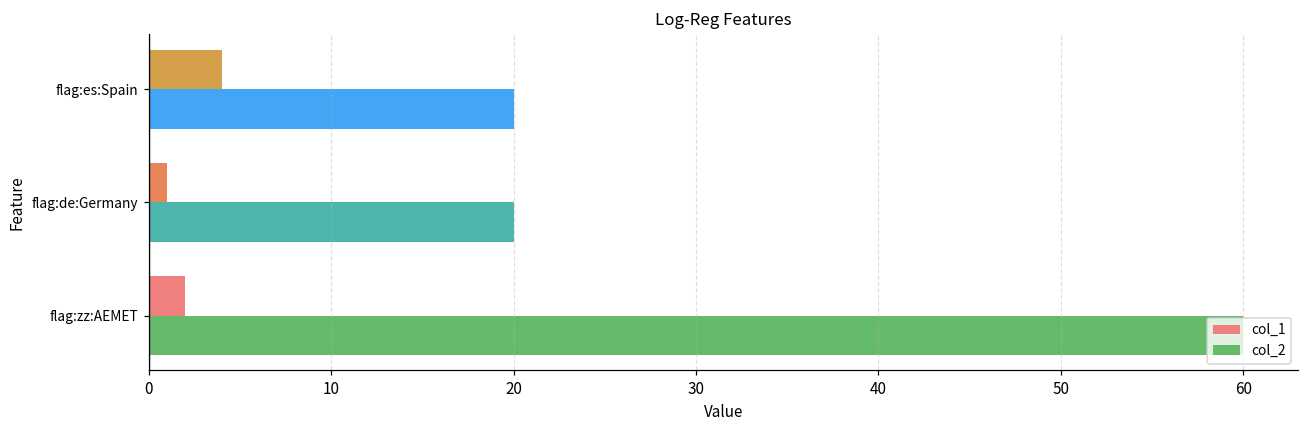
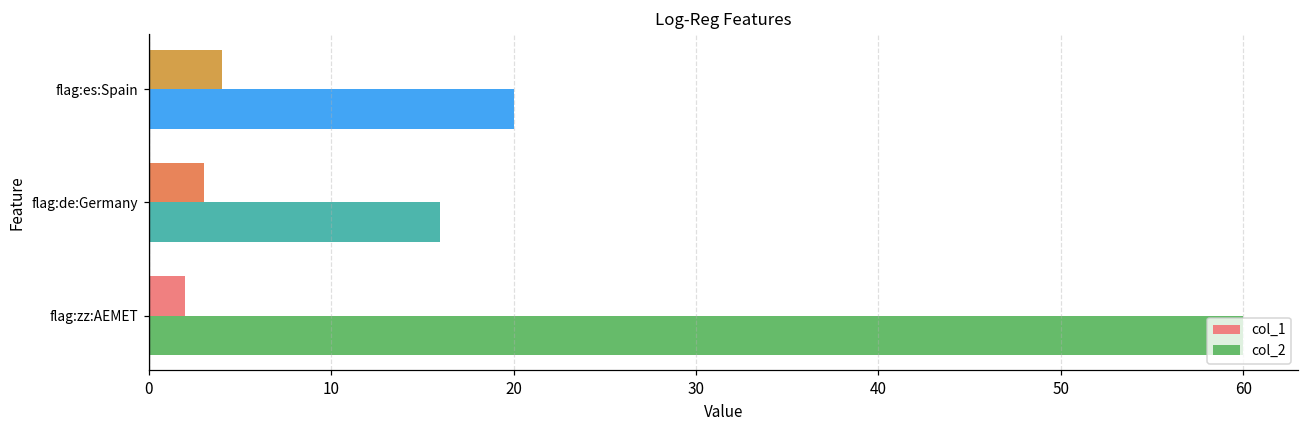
col_1, flag:de:Germany: 1 -> 3
col_2, flag:de:Germany: 20.0 -> 16.0
